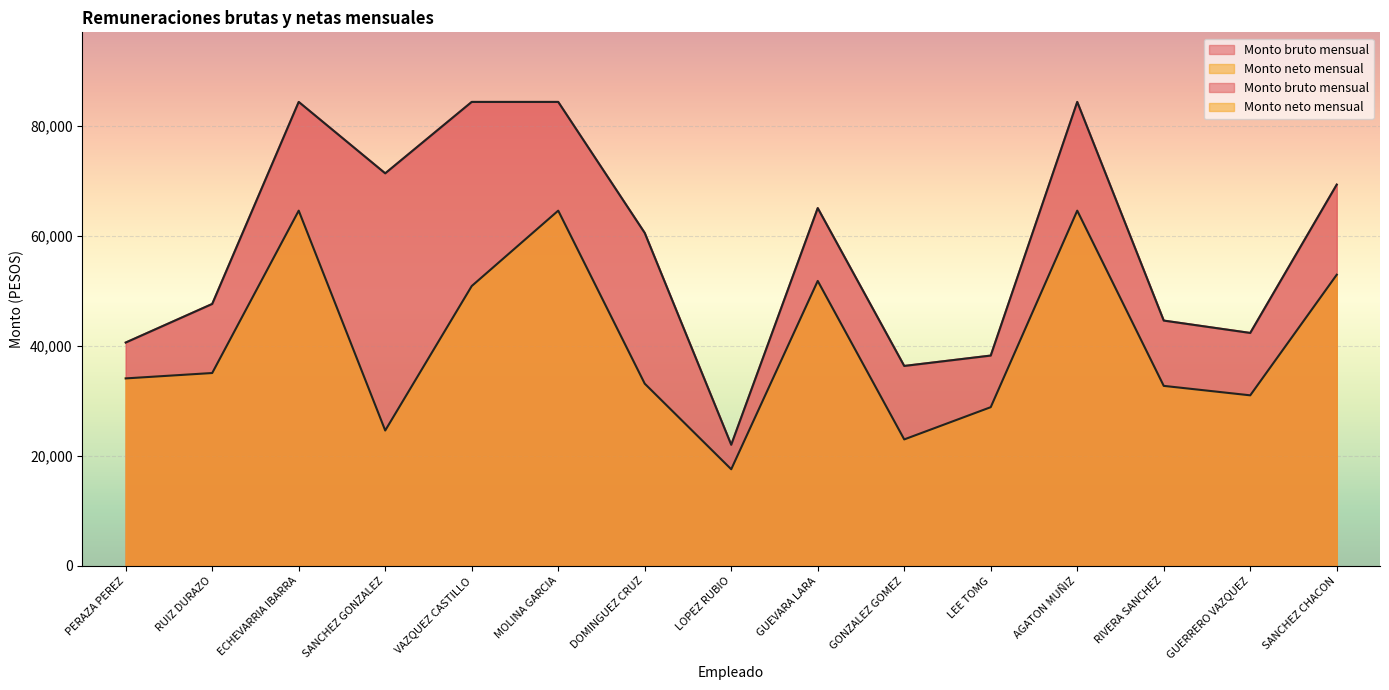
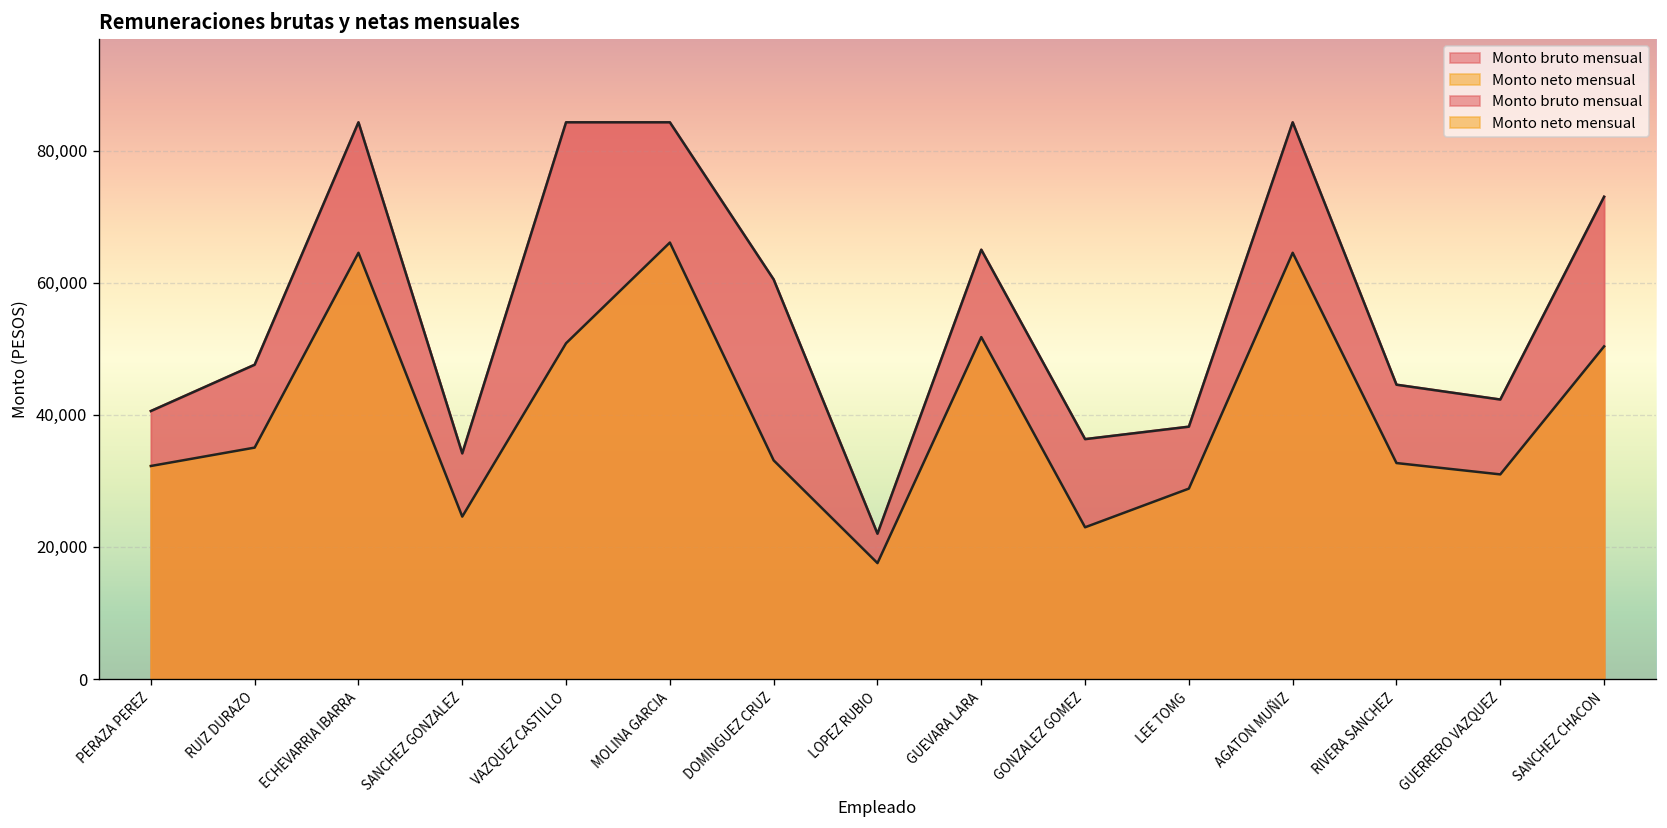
Monto neto mensual, PERAZA PEREZ: 34,000 -> 32,000
Monto bruto mensual, SANCHEZ GONZALEZ: 71,000 -> 34,000
Monto neto mensual, MOLINA GARCIA: 65,000 -> 66,000
Monto bruto mensual, SANCHEZ CHACON: 69,000 -> 73,000
Monto neto mensual, SANCHEZ CHACON: 53,000 -> 50,000
